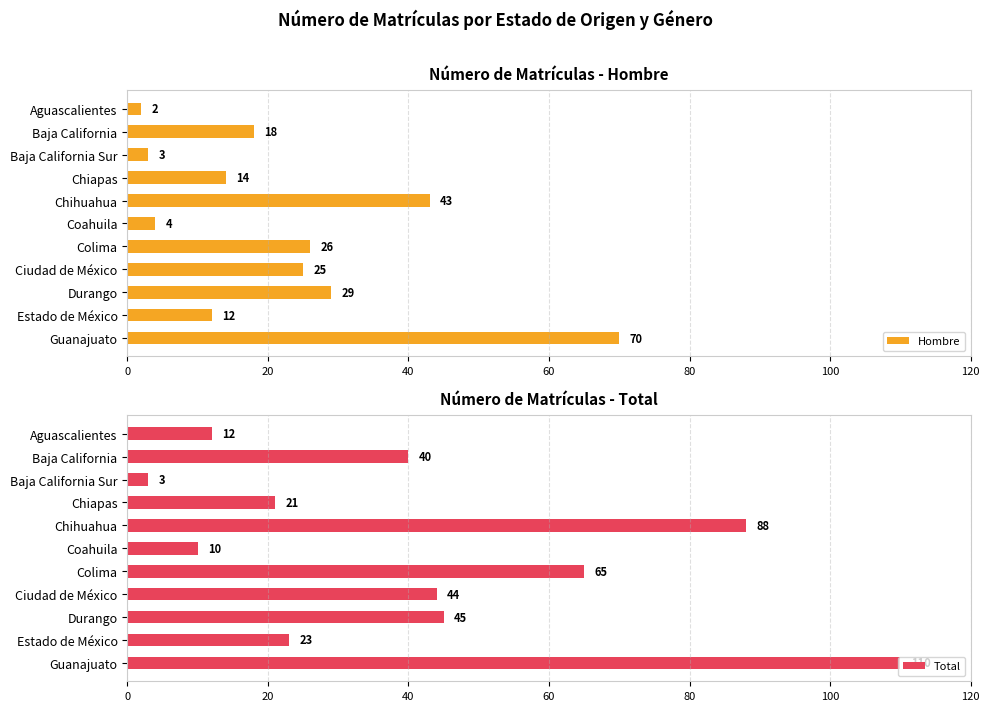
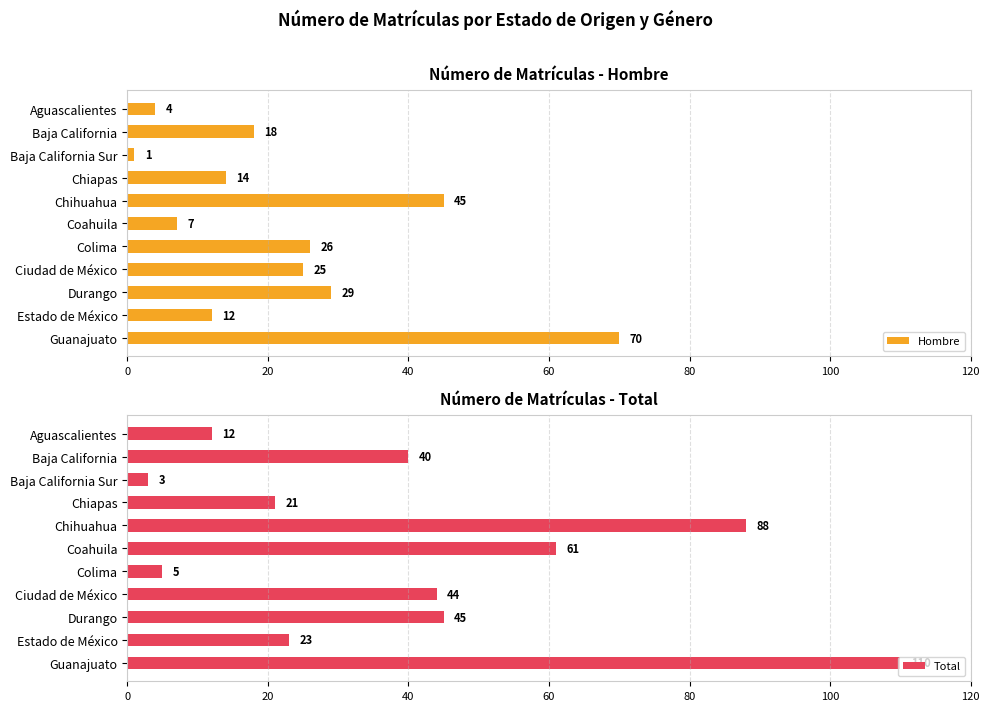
Número de Matrículas - Hombre, Aguascalientes: 2 -> 4
Número de Matrículas - Hombre, Baja California Sur: 3 -> 1
Número de Matrículas - Hombre, Chihuahua: 43 -> 45
Número de Matrículas - Hombre, Coahuila: 4 -> 7
Número de Matrículas - Total, Coahuila: 10 -> 61
Número de Matrículas - Total, Colima: 65 -> 5
